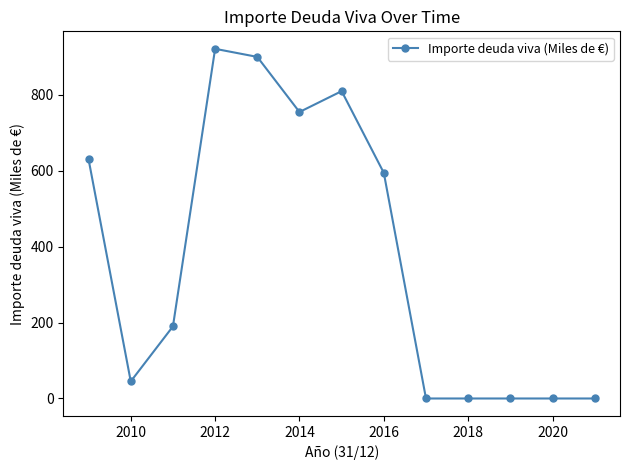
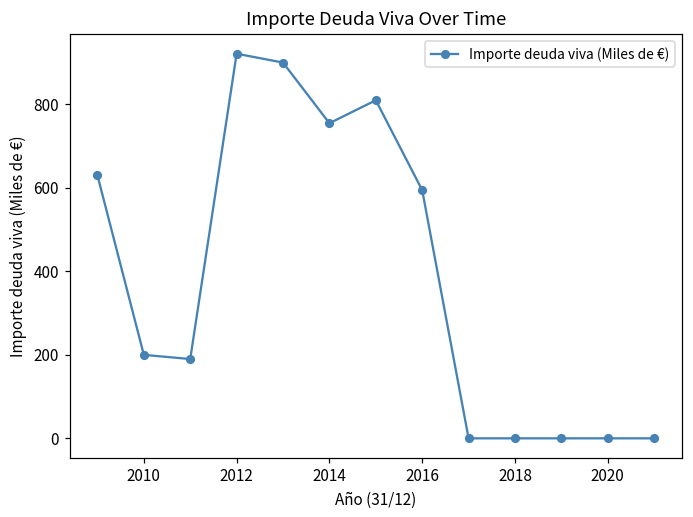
2010: 50 -> 200
